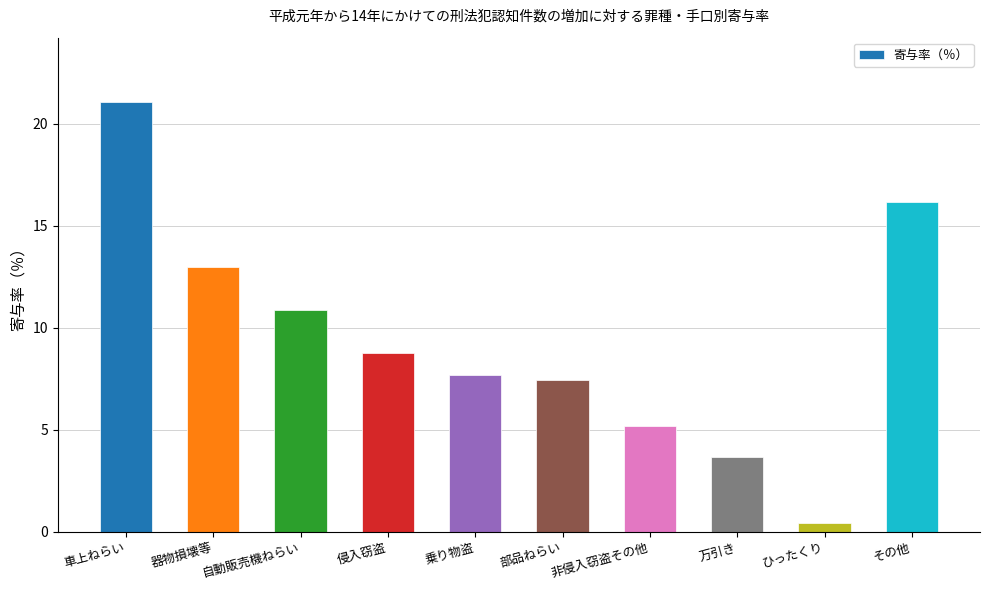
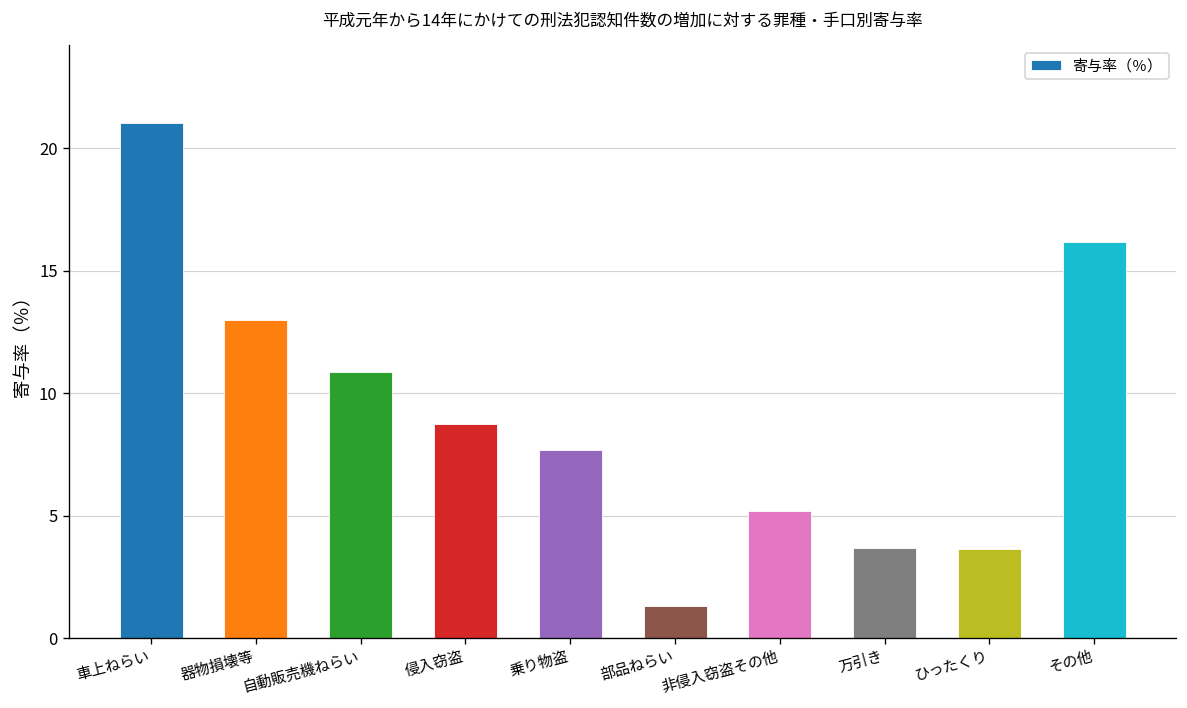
部品ねらい: 7.4 -> 1.3
ひったくり: 0.4 -> 3.6
